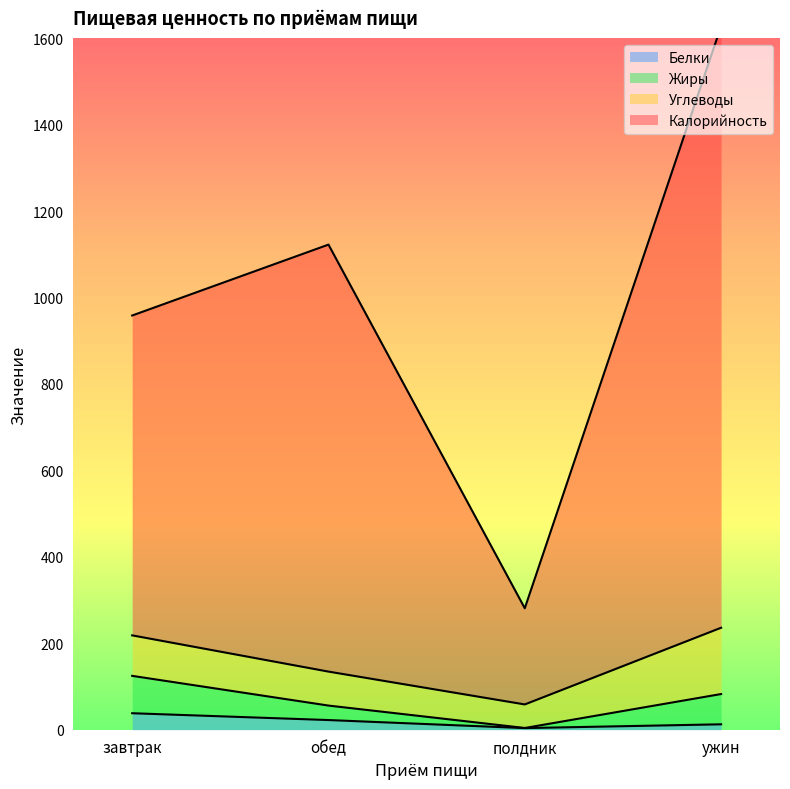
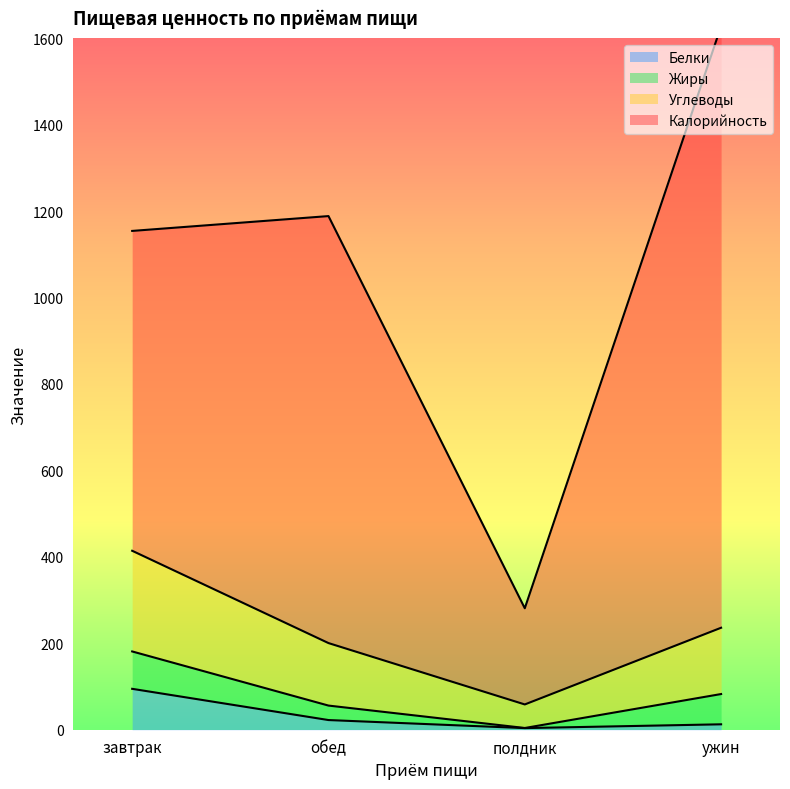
Белки, завтрак: 40 -> 90
Углеводы, завтрак: 90 -> 230
Углеводы, обед: 80 -> 140
